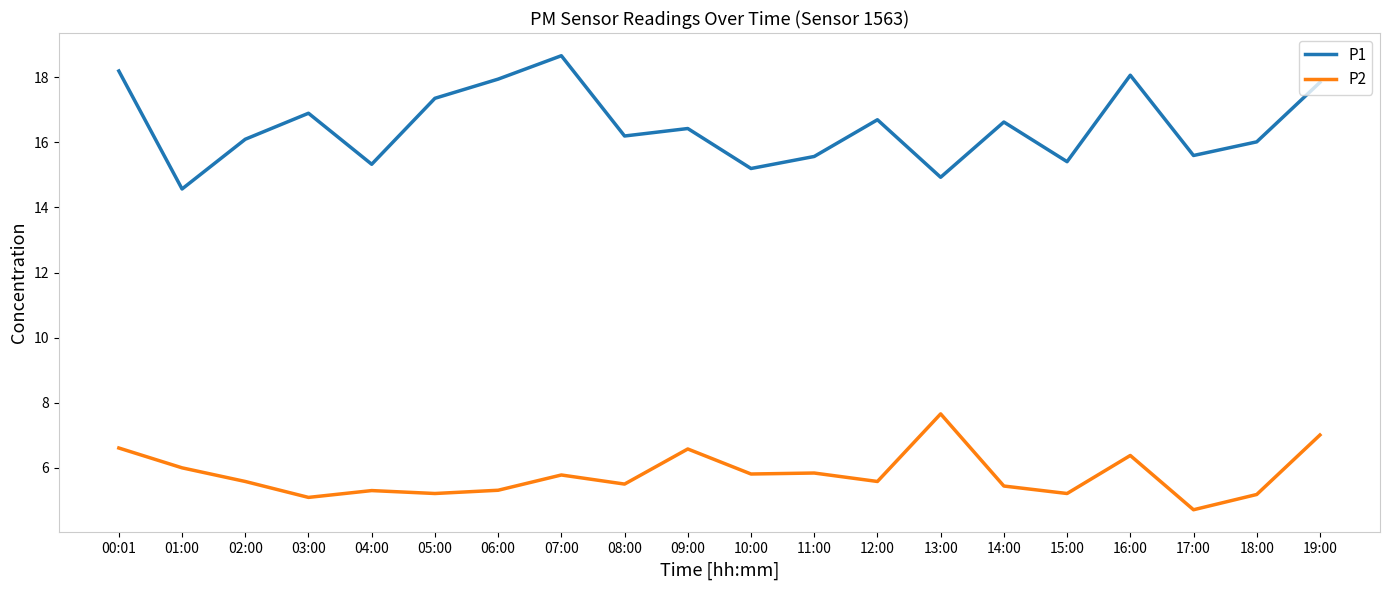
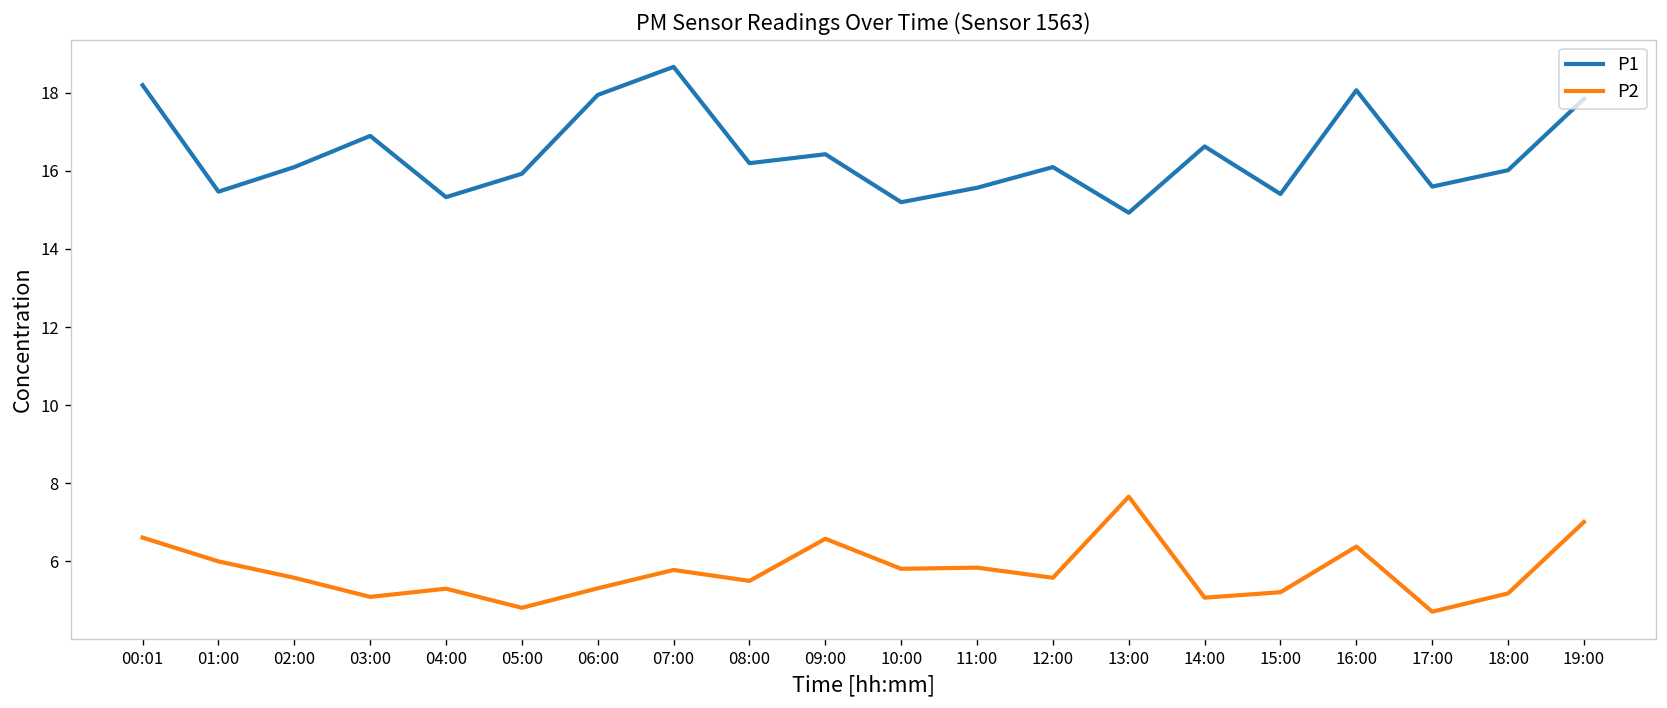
P1, 01:00: 14.6 -> 15.5
P1, 05:00: 17.4 -> 15.9
P2, 05:00: 5.2 -> 4.8
P1, 12:00: 16.7 -> 16.1
P2, 14:00: 5.4 -> 5.1
